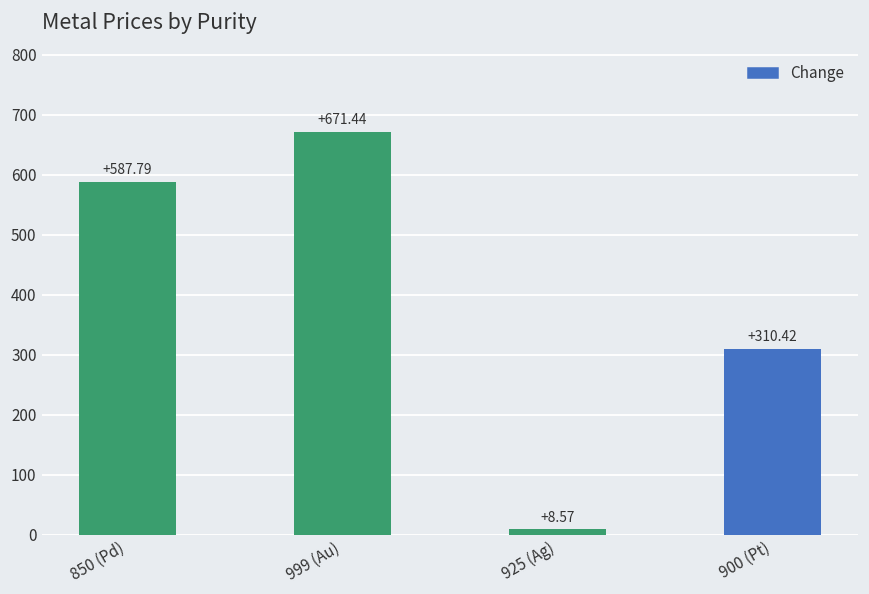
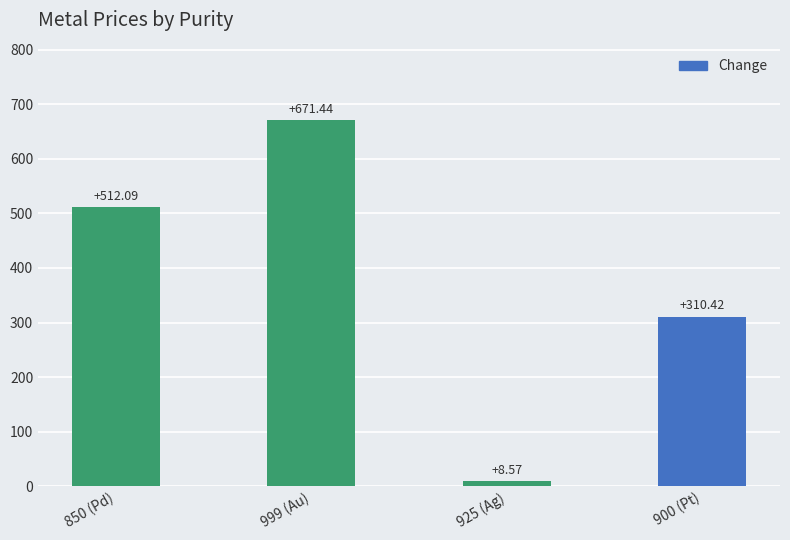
850 (Pd): +587.79 -> +512.09
